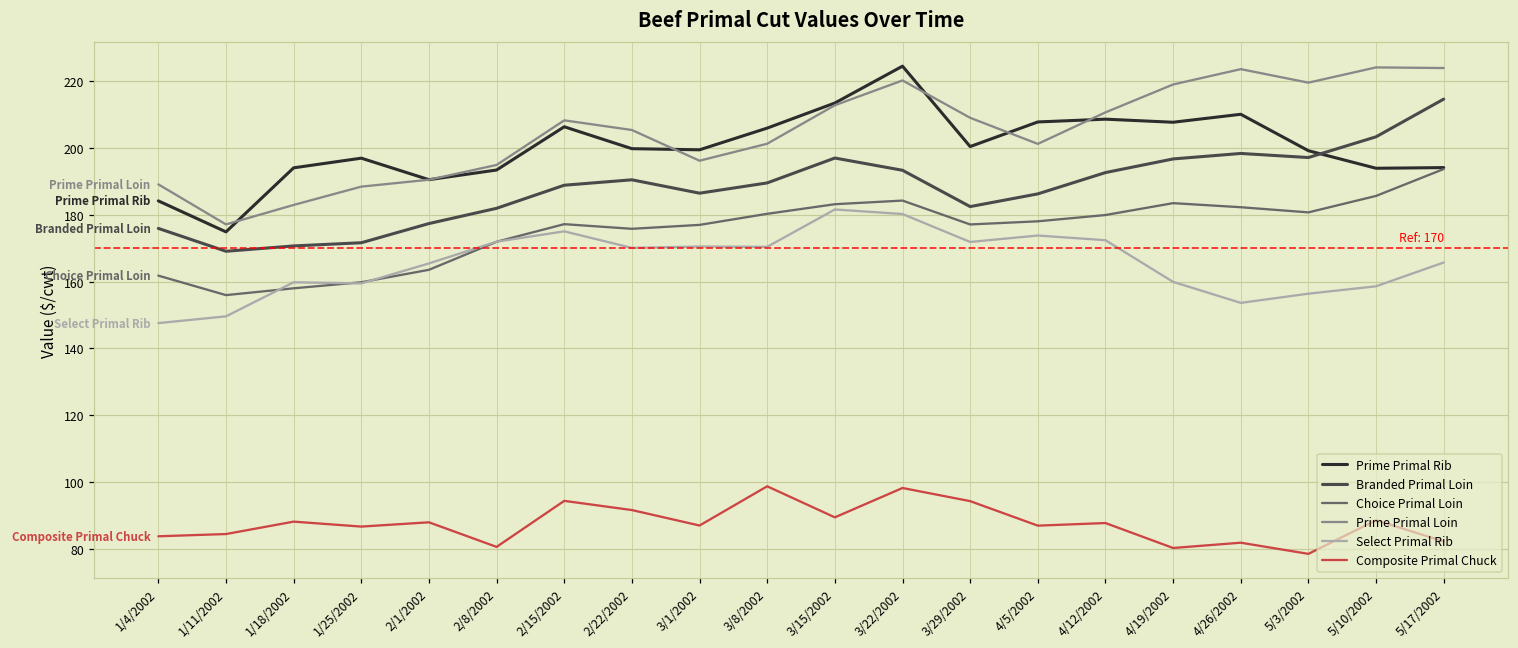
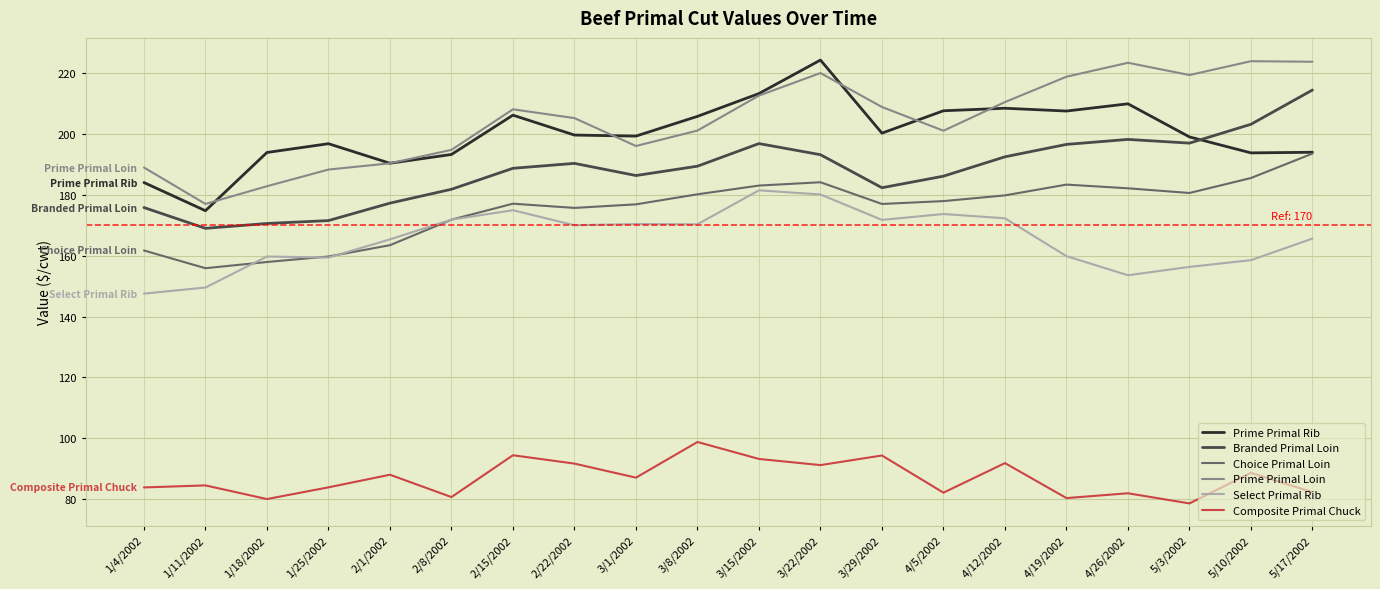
Composite Primal Chuck, 1/18/2002: 88 -> 80
Composite Primal Chuck, 1/25/2002: 87 -> 84
Composite Primal Chuck, 3/15/2002: 89 -> 93
Composite Primal Chuck, 3/22/2002: 98 -> 91
Composite Primal Chuck, 4/5/2002: 87 -> 82
Composite Primal Chuck, 4/12/2002: 88 -> 92
